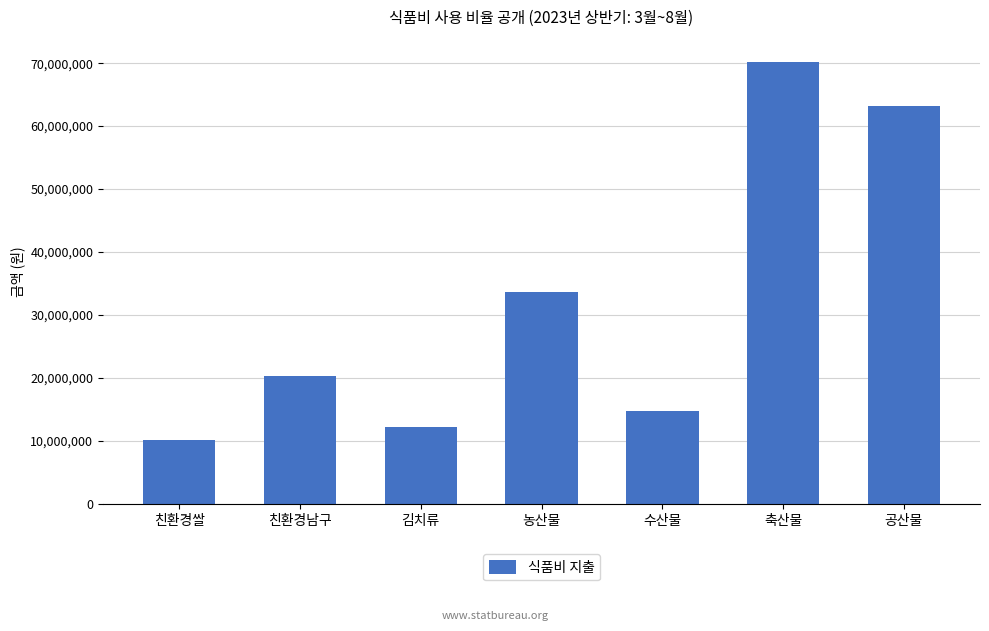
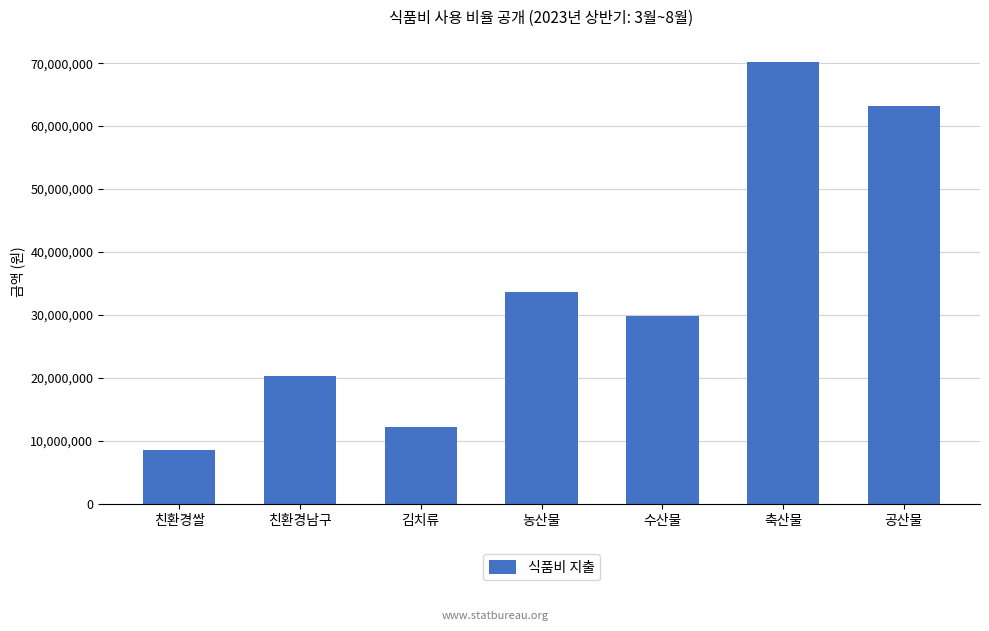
친환경쌀: 10,000,000 -> 9,000,000
수산물: 15,000,000 -> 30,000,000
